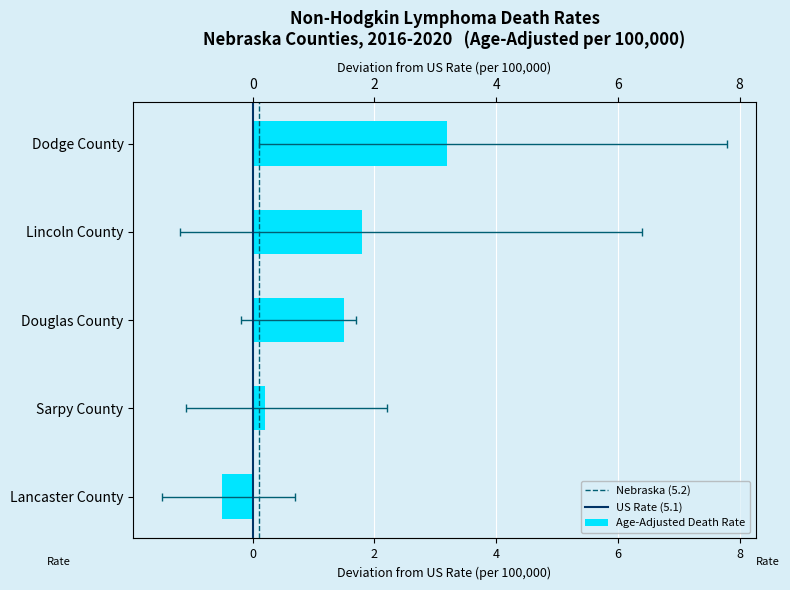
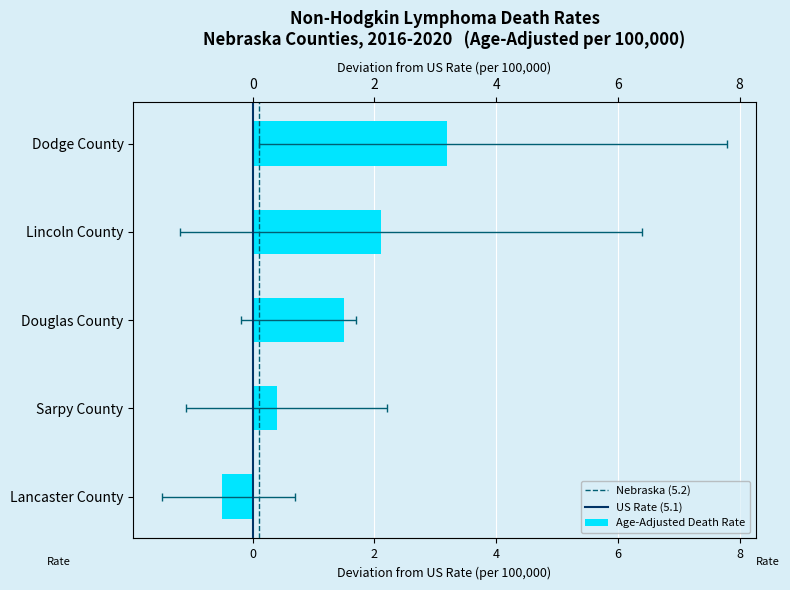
Age-Adjusted Death Rate, Lincoln County: 1.8 -> 2.1
Age-Adjusted Death Rate, Sarpy County: 0.2 -> 0.4
